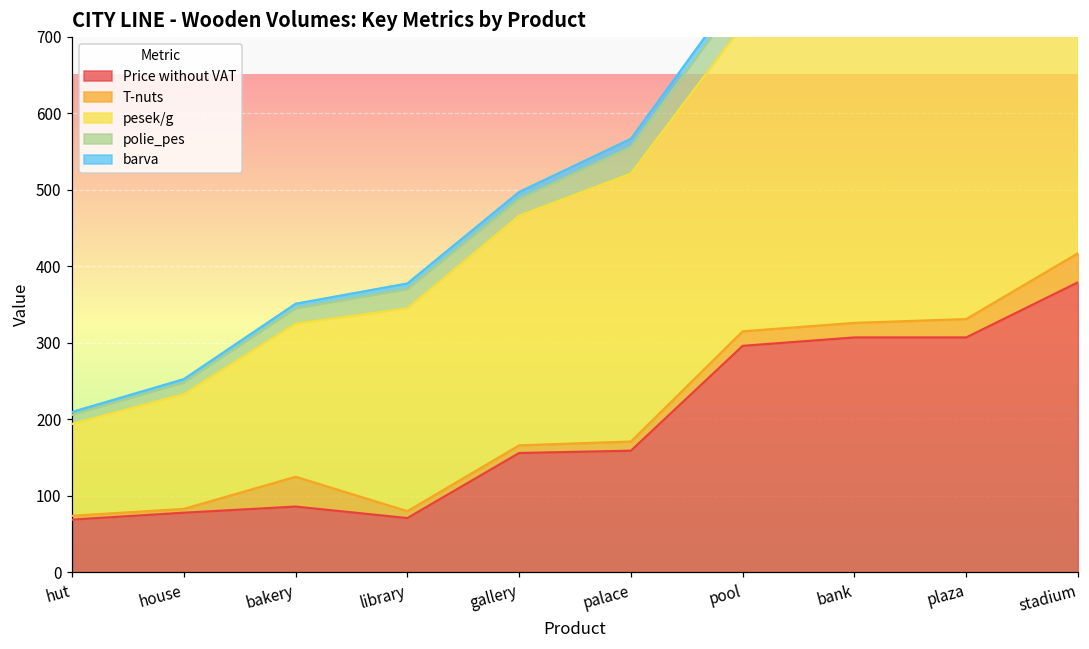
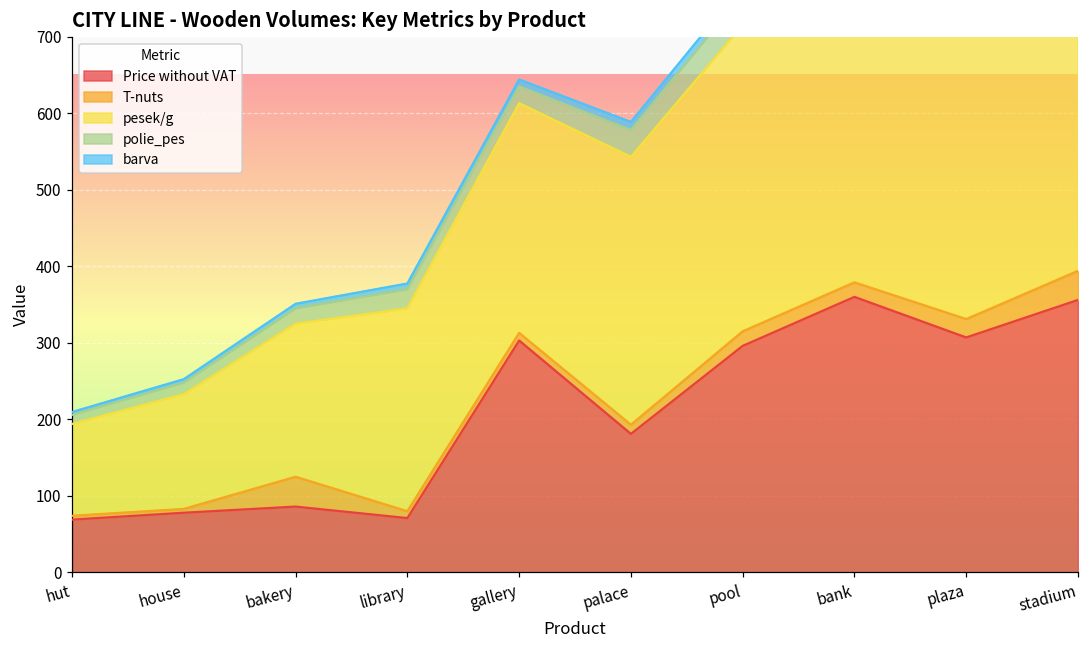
Price without VAT, gallery: 160 -> 300
Price without VAT, palace: 160 -> 180
Price without VAT, bank: 310 -> 360
Price without VAT, stadium: 380 -> 360
